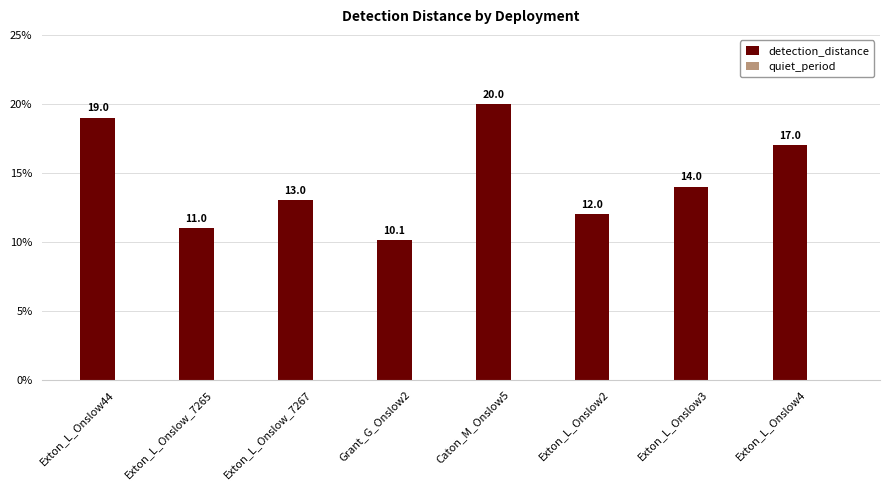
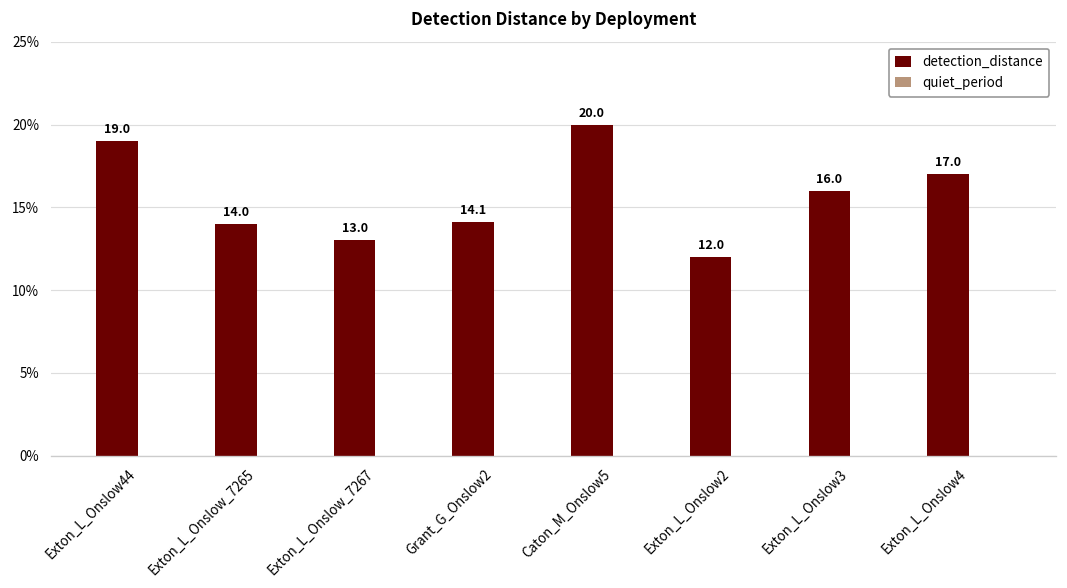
detection_distance, Exton_L_Onslow_7265: 11.0 -> 14.0
detection_distance, Grant_G_Onslow2: 10.1 -> 14.1
detection_distance, Exton_L_Onslow3: 14.0 -> 16.0
